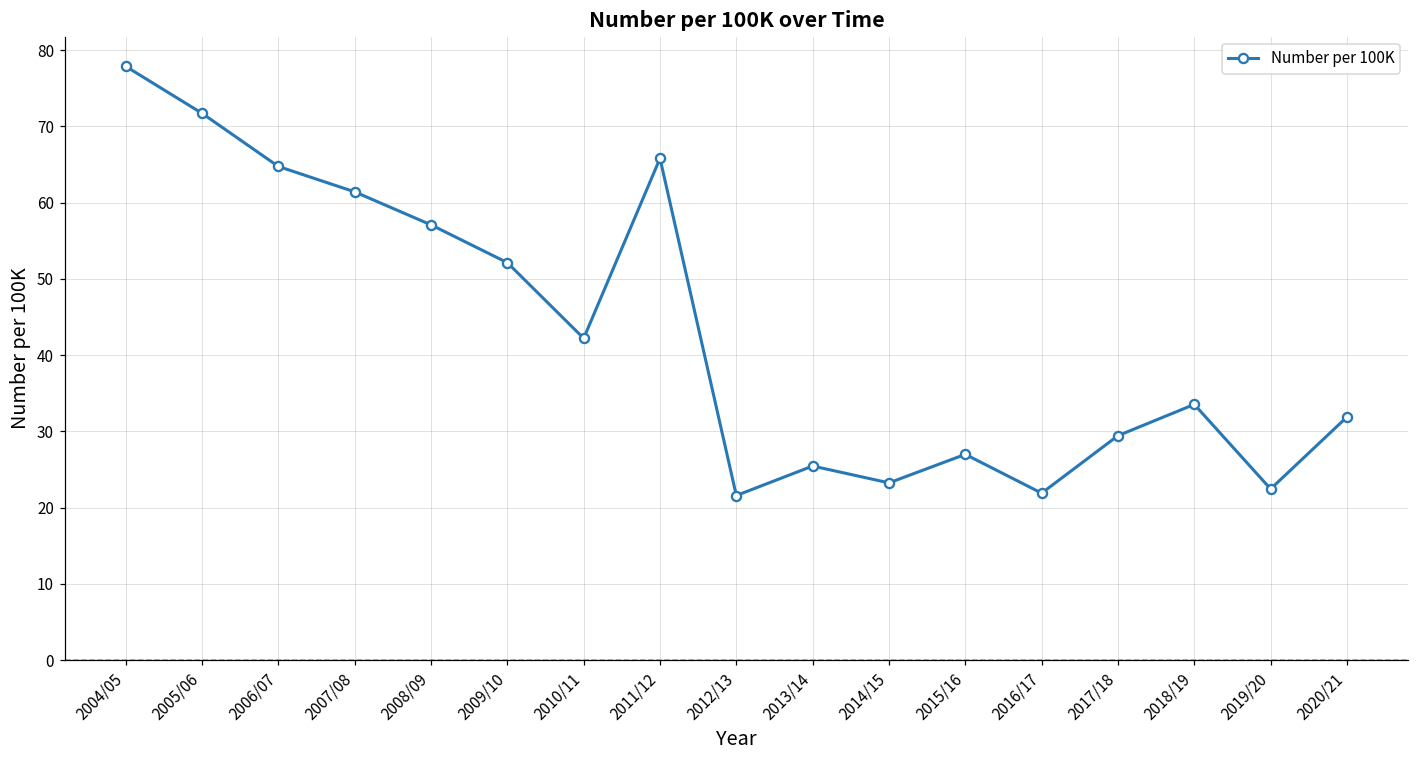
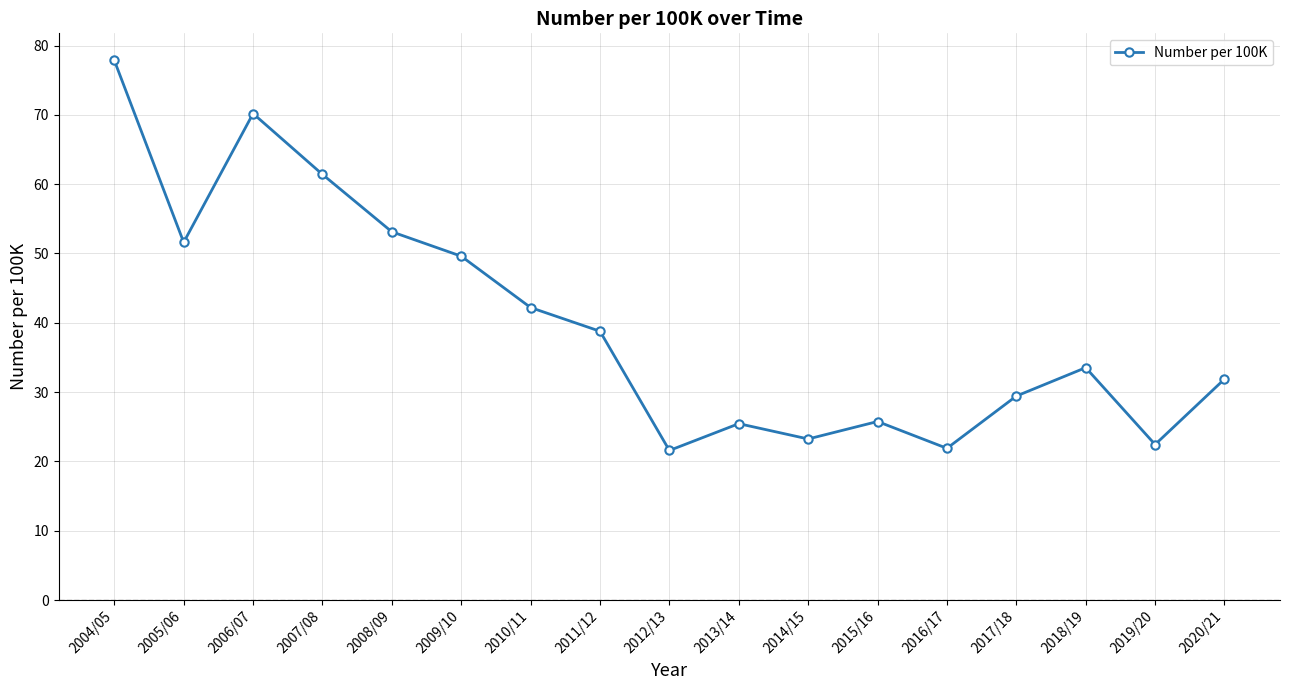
2005/06: 72 -> 52
2006/07: 65 -> 70
2008/09: 57 -> 53
2009/10: 52 -> 50
2011/12: 66 -> 39
2015/16: 27 -> 26
